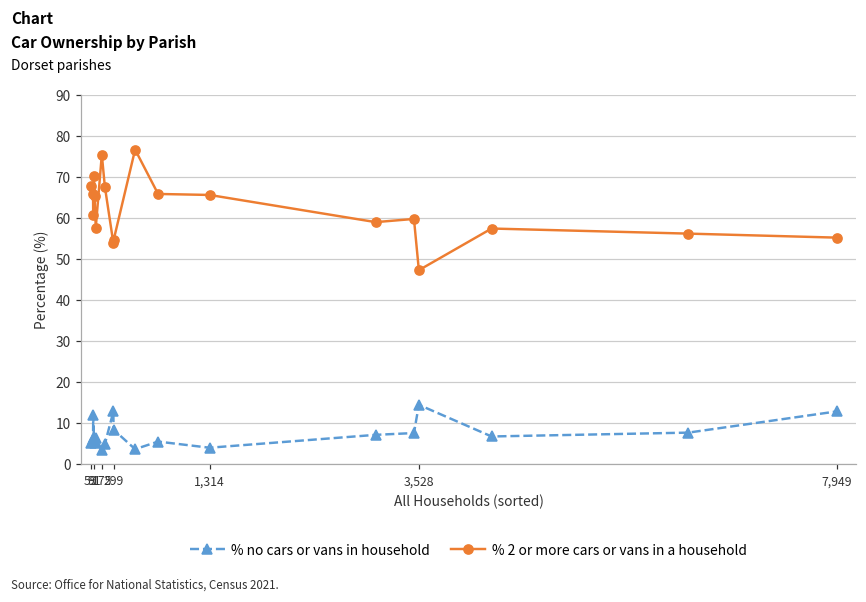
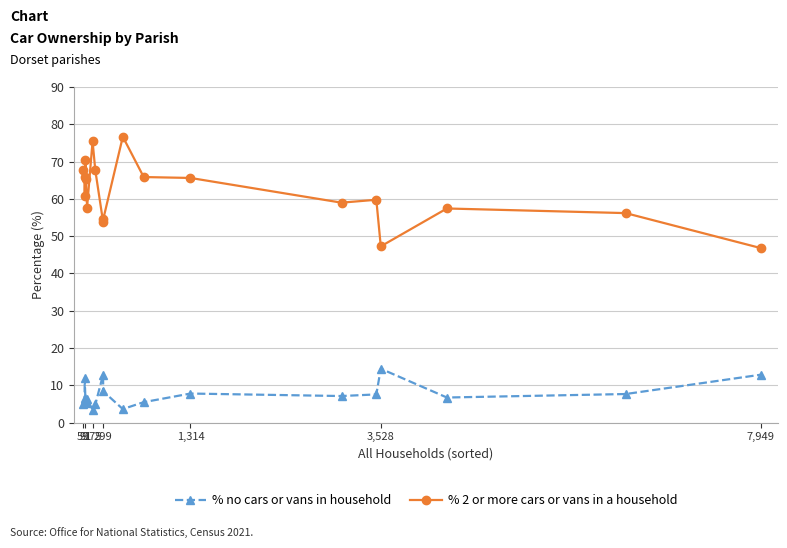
% no cars or vans in household, 1,314: 4 -> 8
% 2 or more cars or vans in a household, 7,949: 55 -> 47
